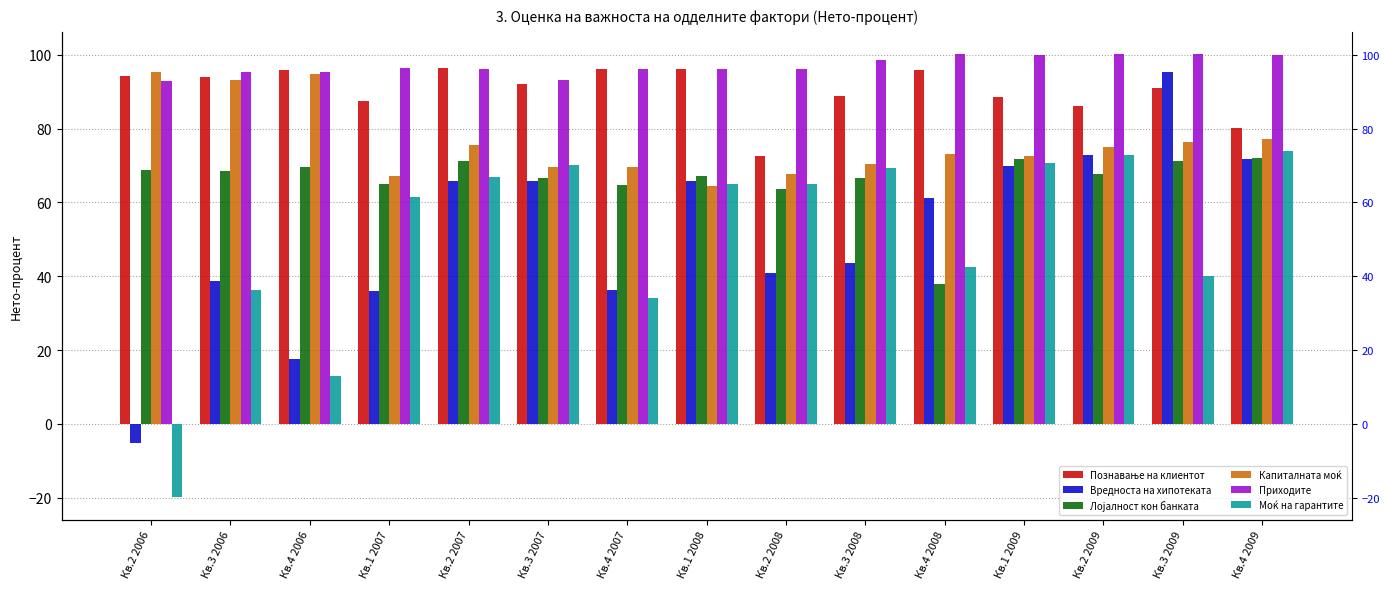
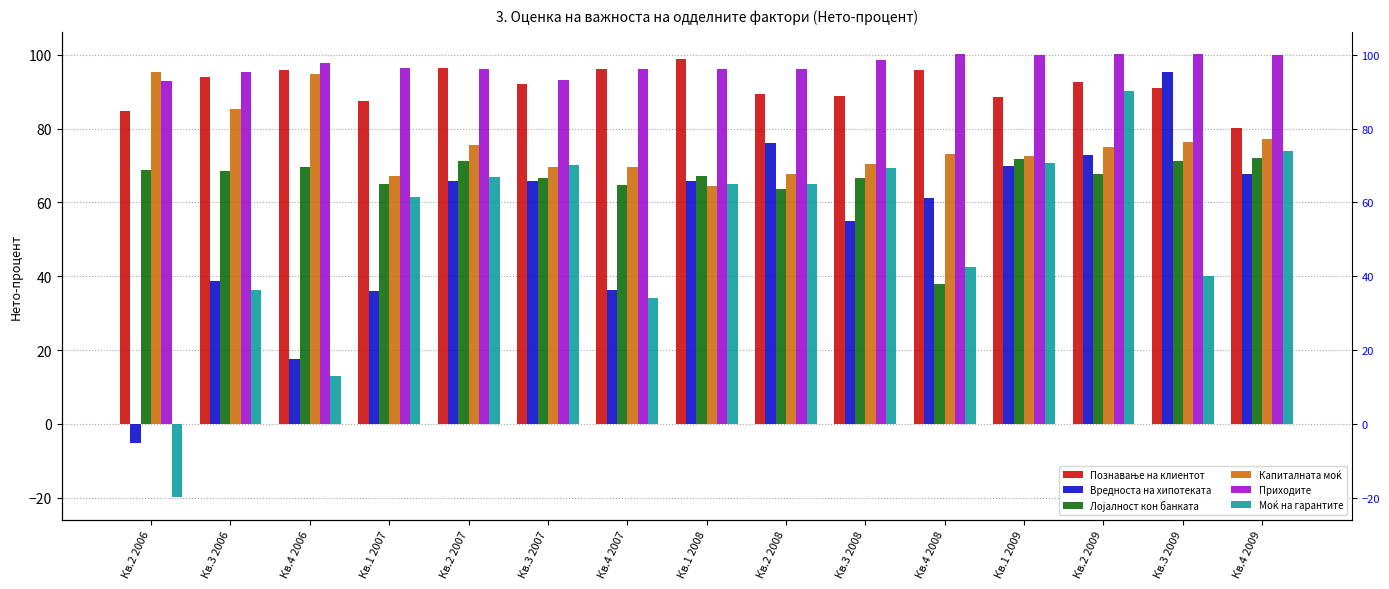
Познавање на клиентот, Кв.2 2006: 94 -> 85
Капиталната моќ, Кв.3 2006: 93 -> 85
Приходите, Кв.4 2006: 95 -> 98
Познавање на клиентот, Кв.1 2008: 96 -> 99
Познавање на клиентот, Кв.2 2008: 73 -> 89
Вредноста на хипотеката, Кв.2 2008: 41 -> 76
Вредноста на хипотеката, Кв.3 2008: 44 -> 55
Познавање на клиентот, Кв.2 2009: 86 -> 93
Моќ на гарантите, Кв.2 2009: 73 -> 90
Вредноста на хипотеката, Кв.4 2009: 72 -> 68
